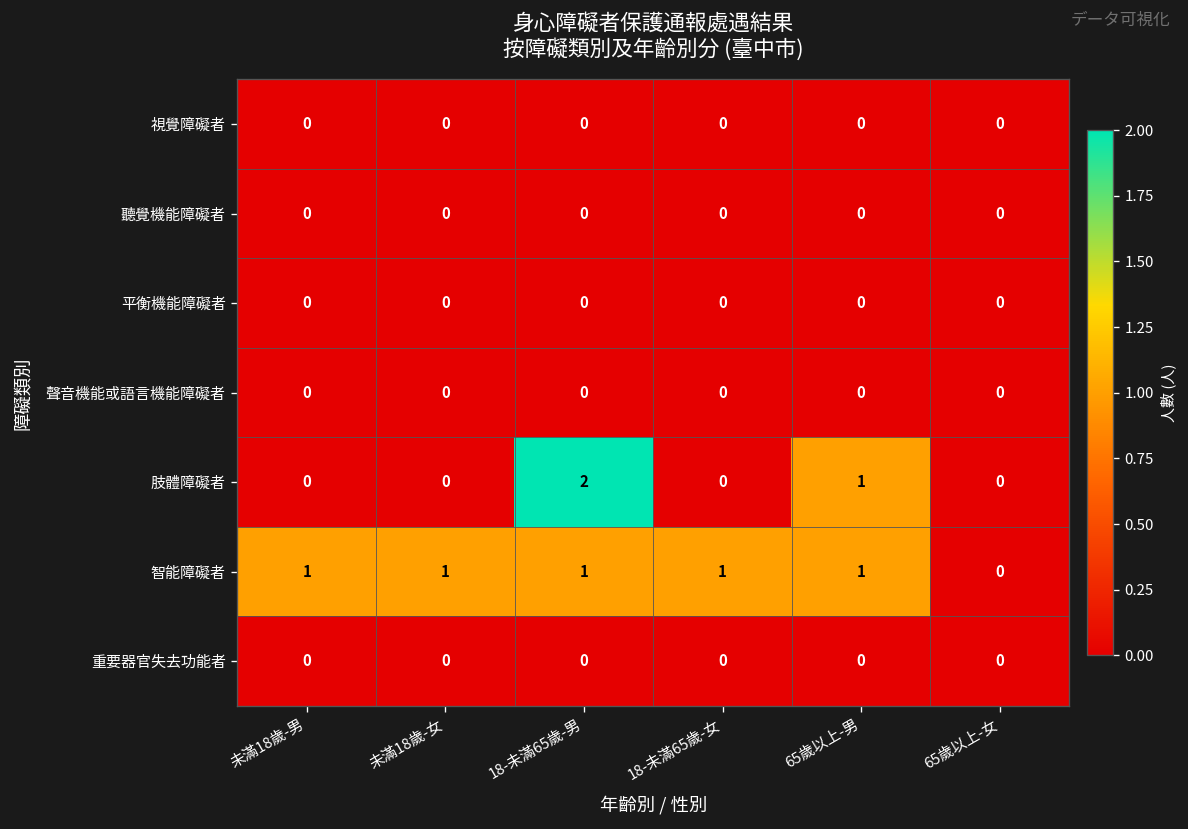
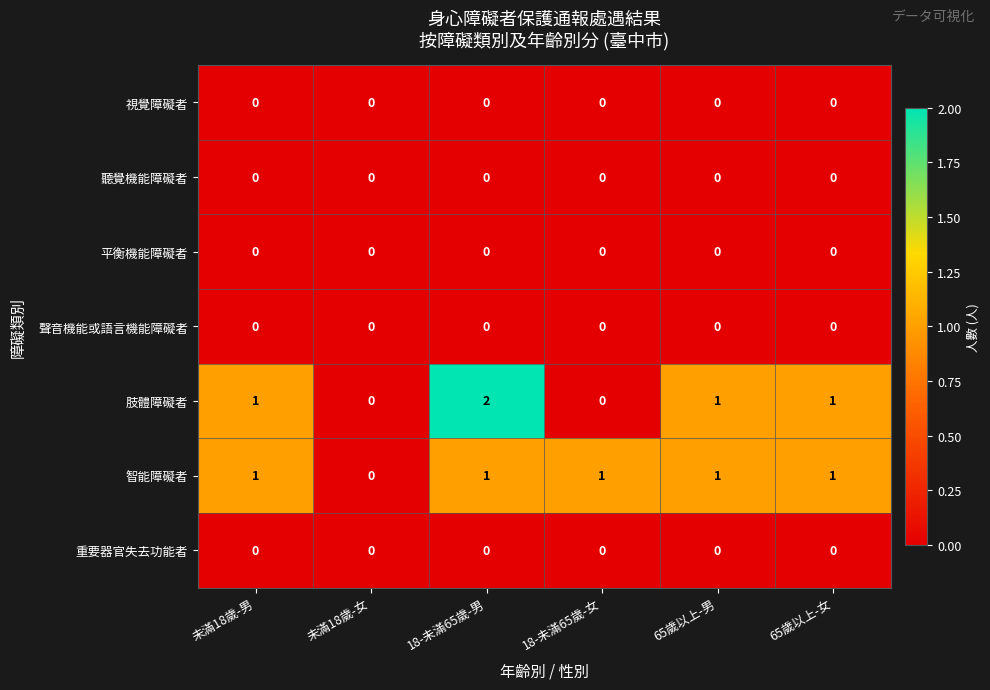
肢體障礙者, 未滿18歲-男: 0 -> 1
肢體障礙者, 65歲以上-女: 0 -> 1
智能障礙者, 未滿18歲-女: 1 -> 0
智能障礙者, 65歲以上-女: 0 -> 1
